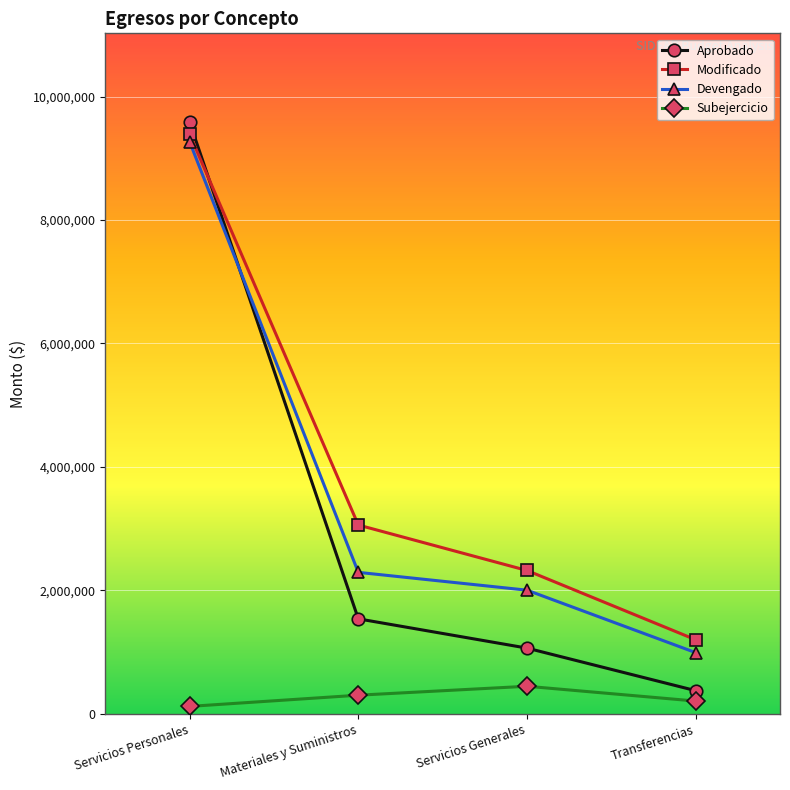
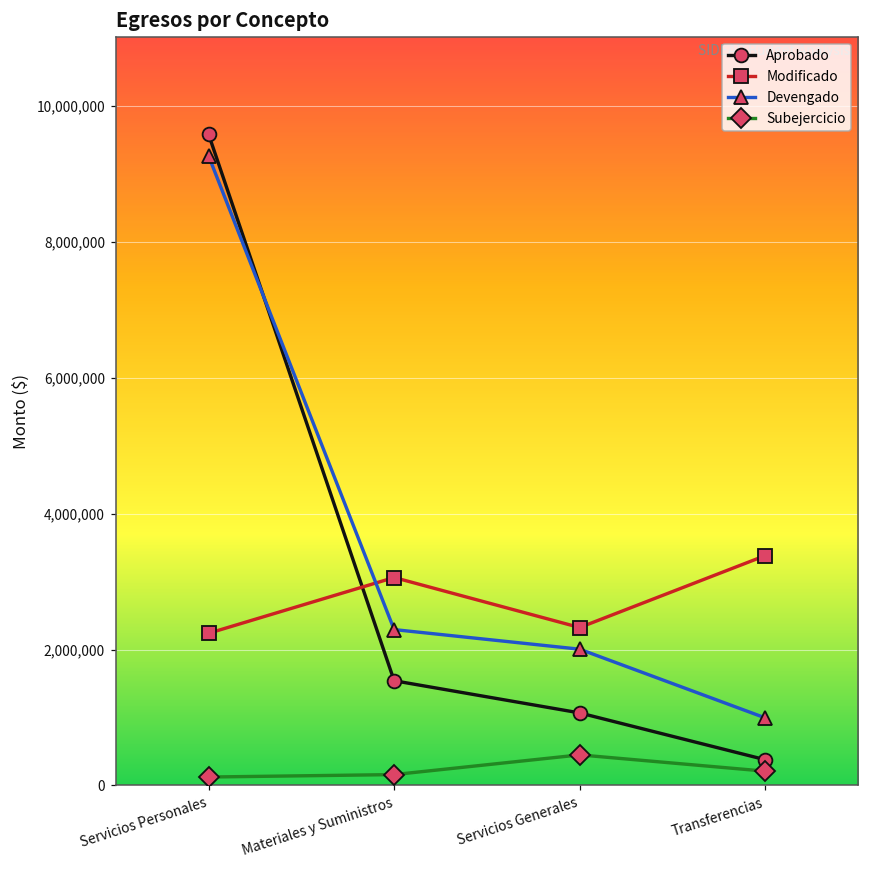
Modificado, Servicios Personales: 9,400,000 -> 2,200,000
Subejercicio, Materiales y Suministros: 300,000 -> 200,000
Modificado, Transferencias: 1,200,000 -> 3,400,000
